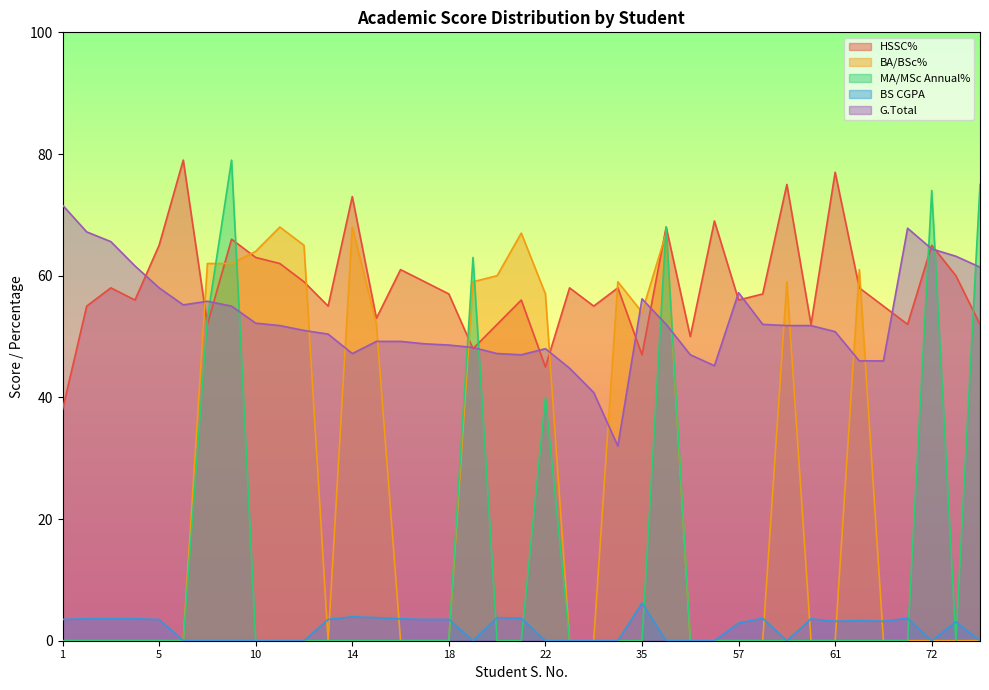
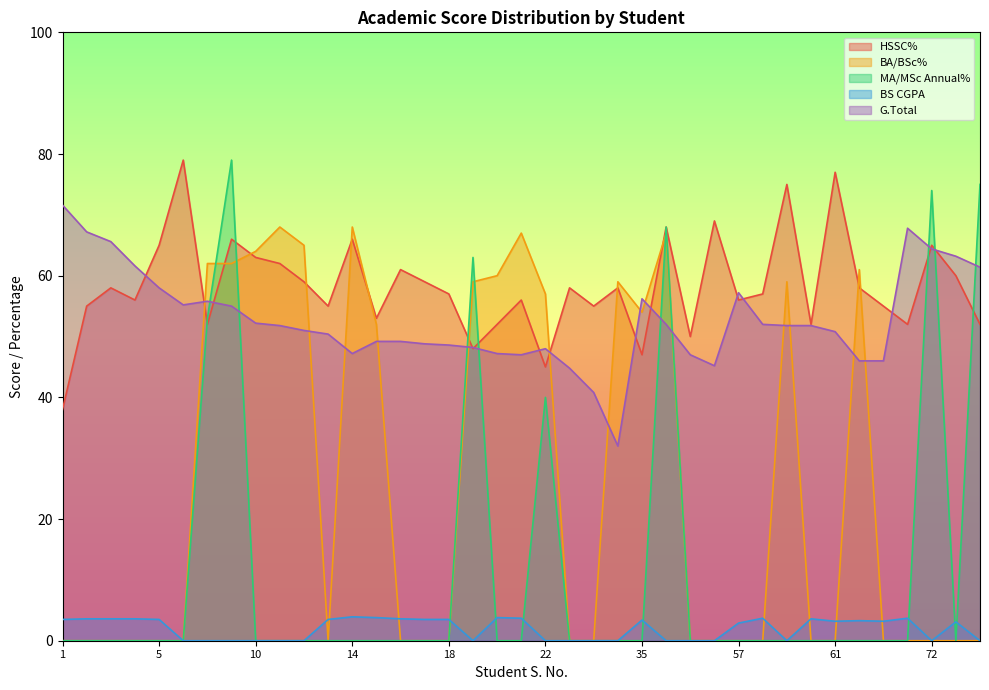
HSSC%, 14: 73 -> 66
BS CGPA, 35: 6 -> 3
